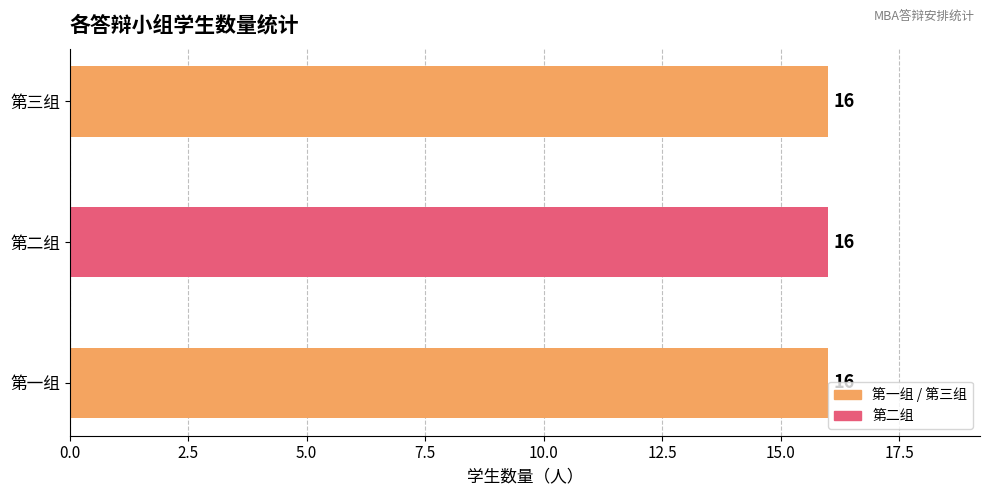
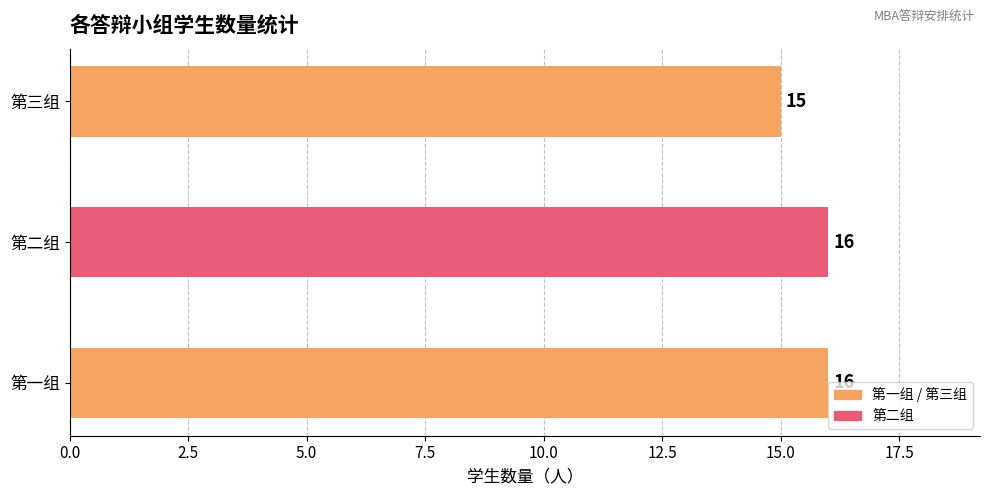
第三组: 16 -> 15
